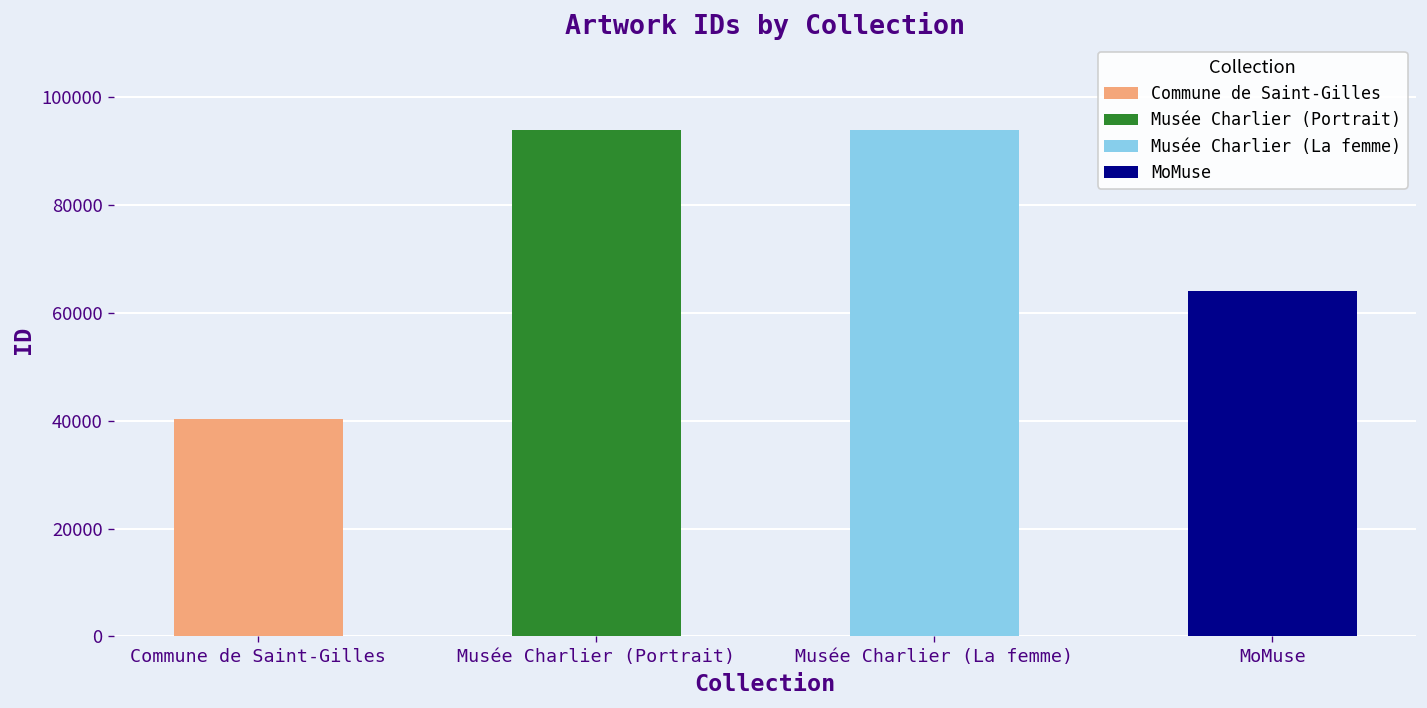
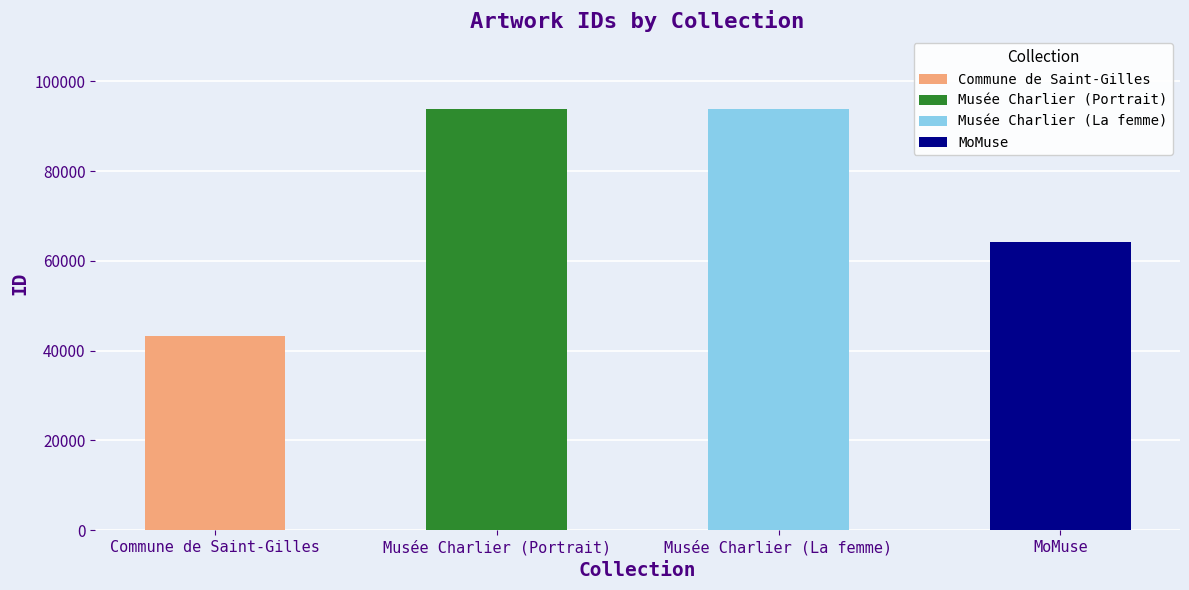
Commune de Saint-Gilles: 40000 -> 43000
